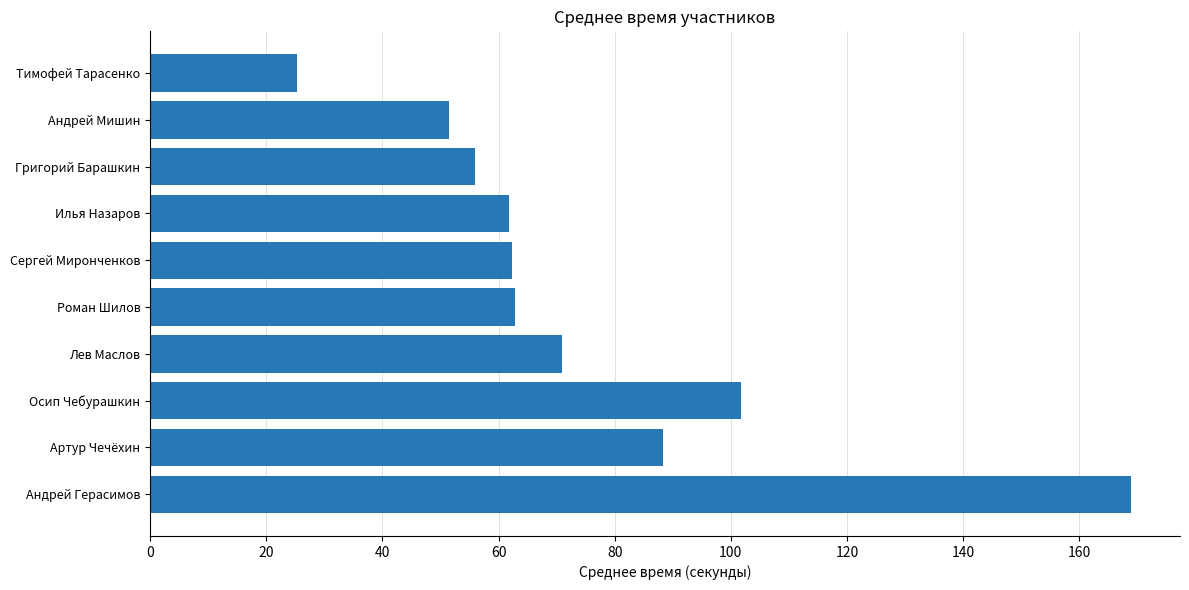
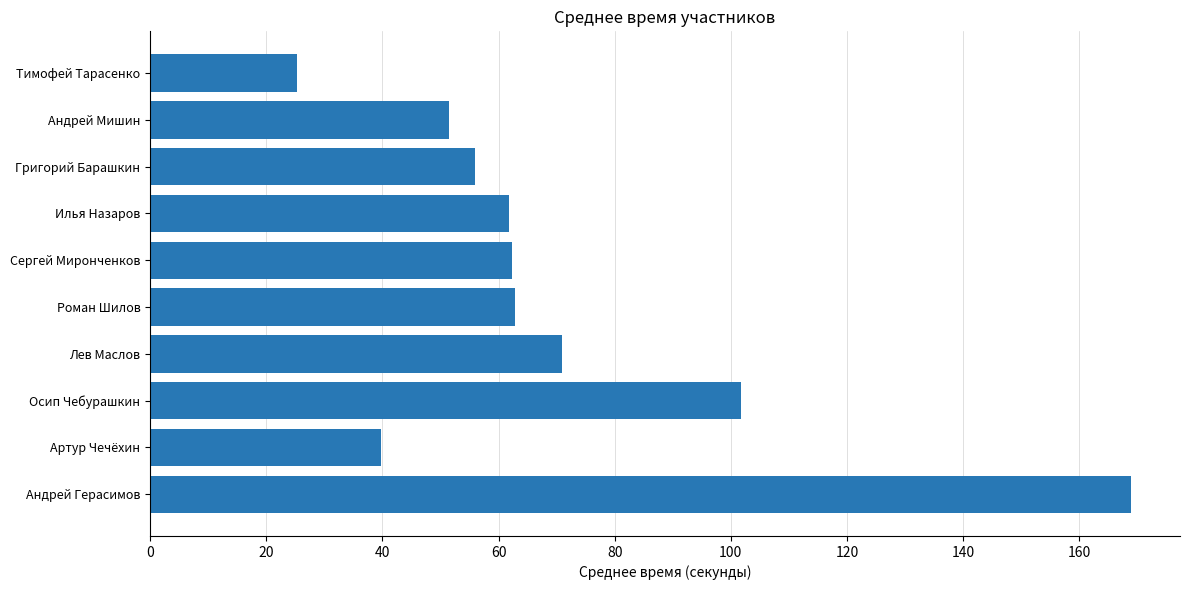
Артур Чечёхин: 88 -> 40
